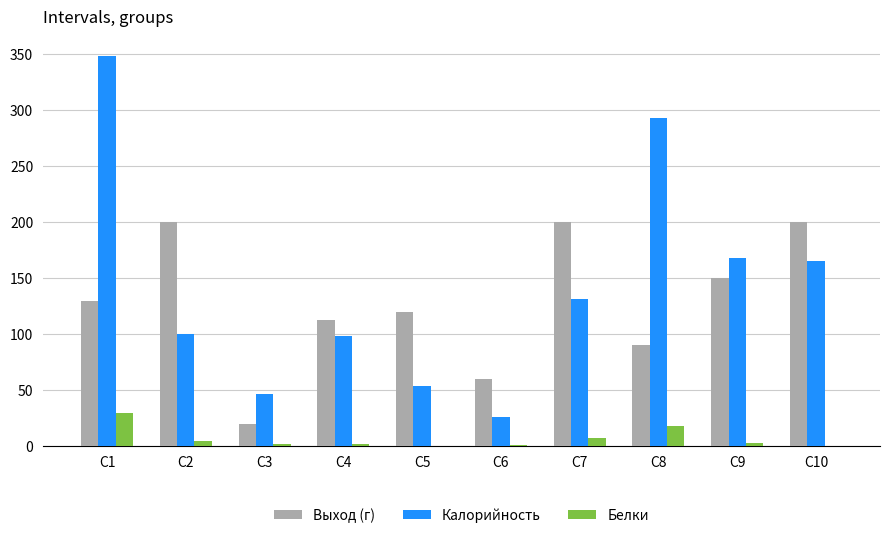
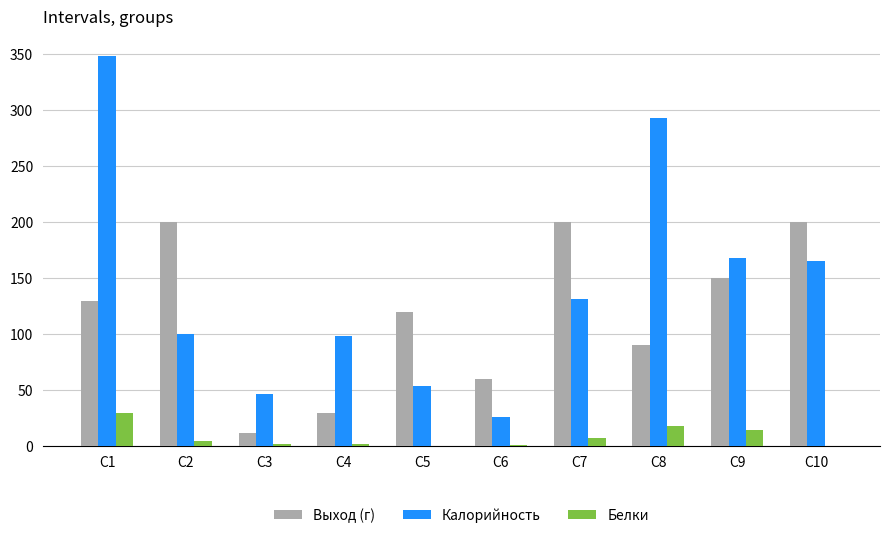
Выход (г), C3: 20 -> 12
Выход (г), C4: 113 -> 30
Белки, C9: 3 -> 14
